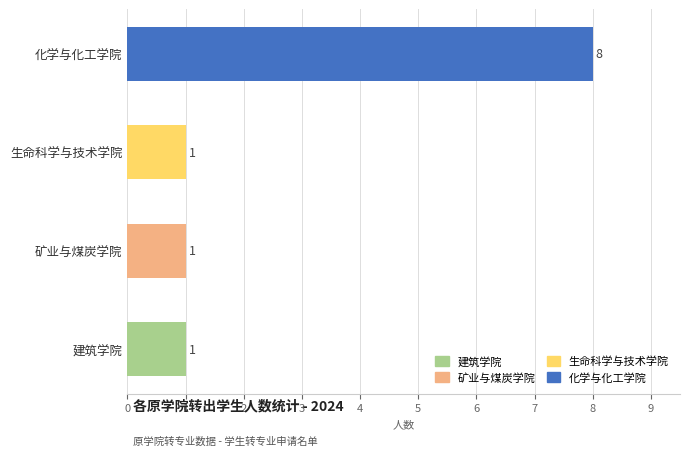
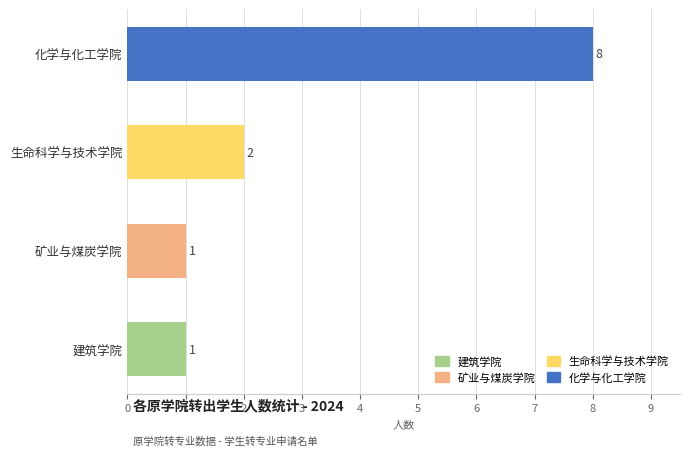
生命科学与技术学院: 1 -> 2
